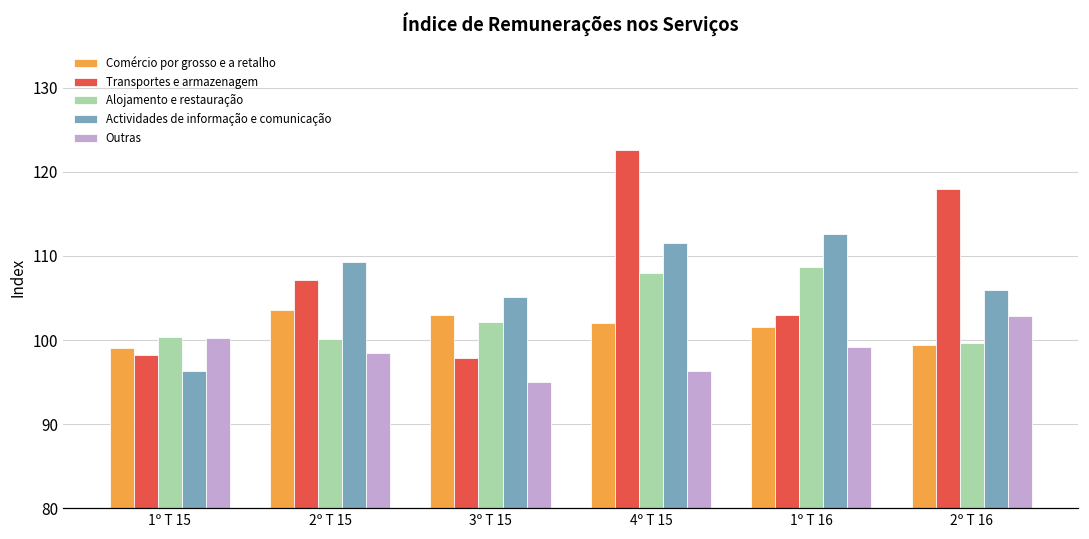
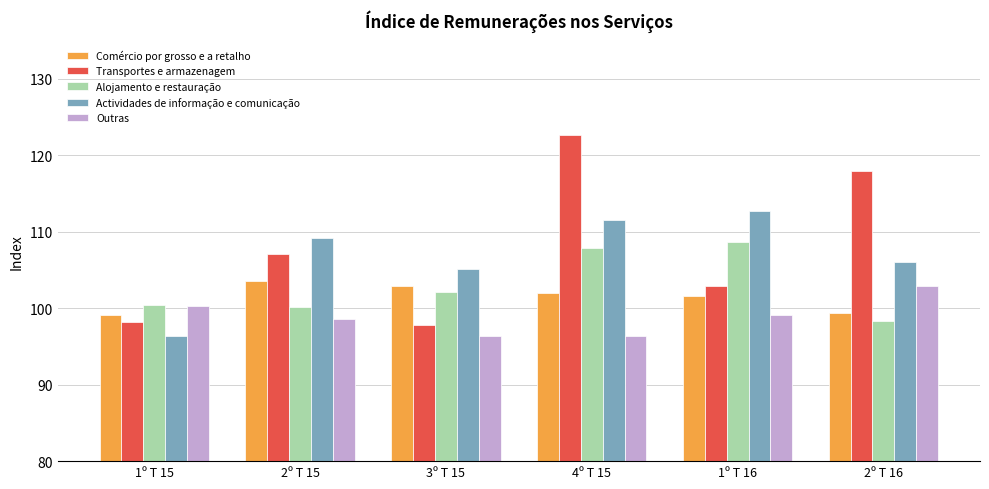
Outras, 3º T 15: 95 -> 96
Alojamento e restauração, 2º T 16: 100 -> 98
